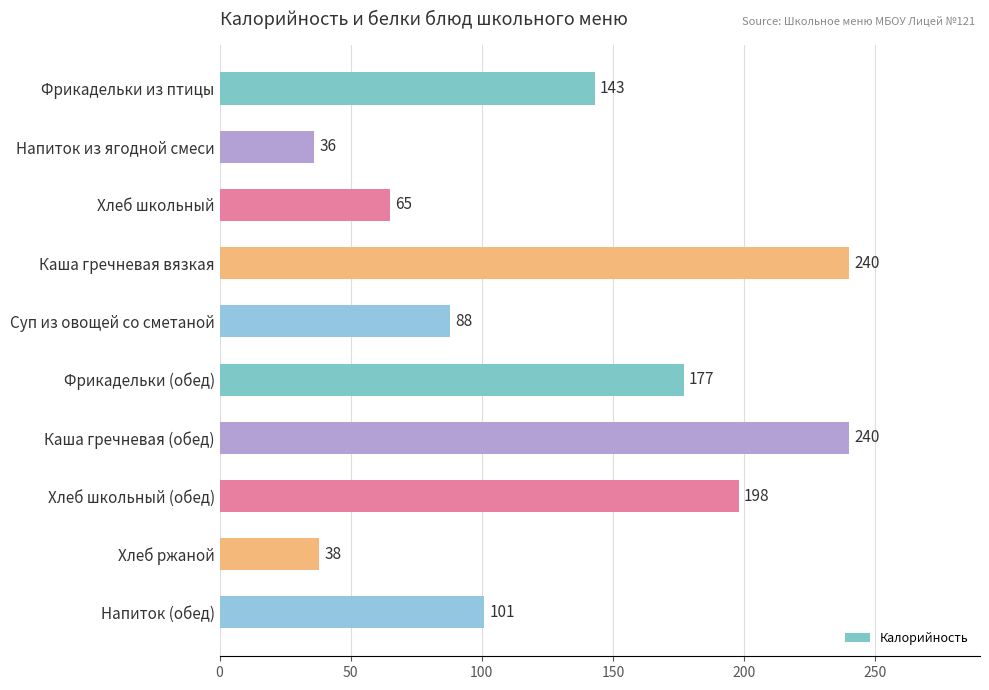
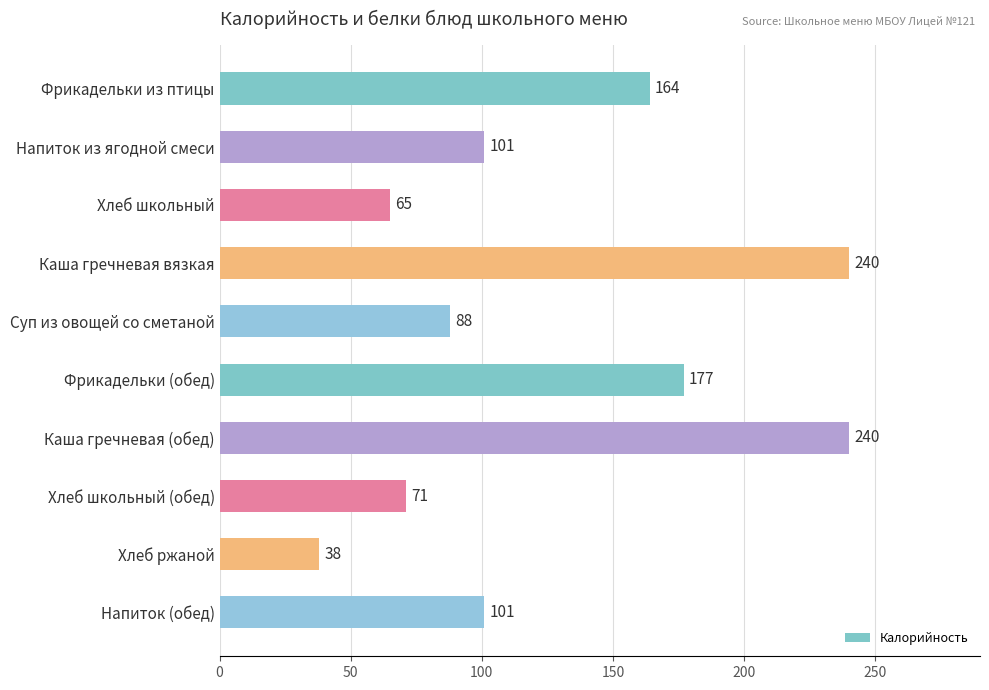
Фрикадельки из птицы: 143 -> 164
Напиток из ягодной смеси: 36 -> 101
Хлеб школьный (обед): 198 -> 71
